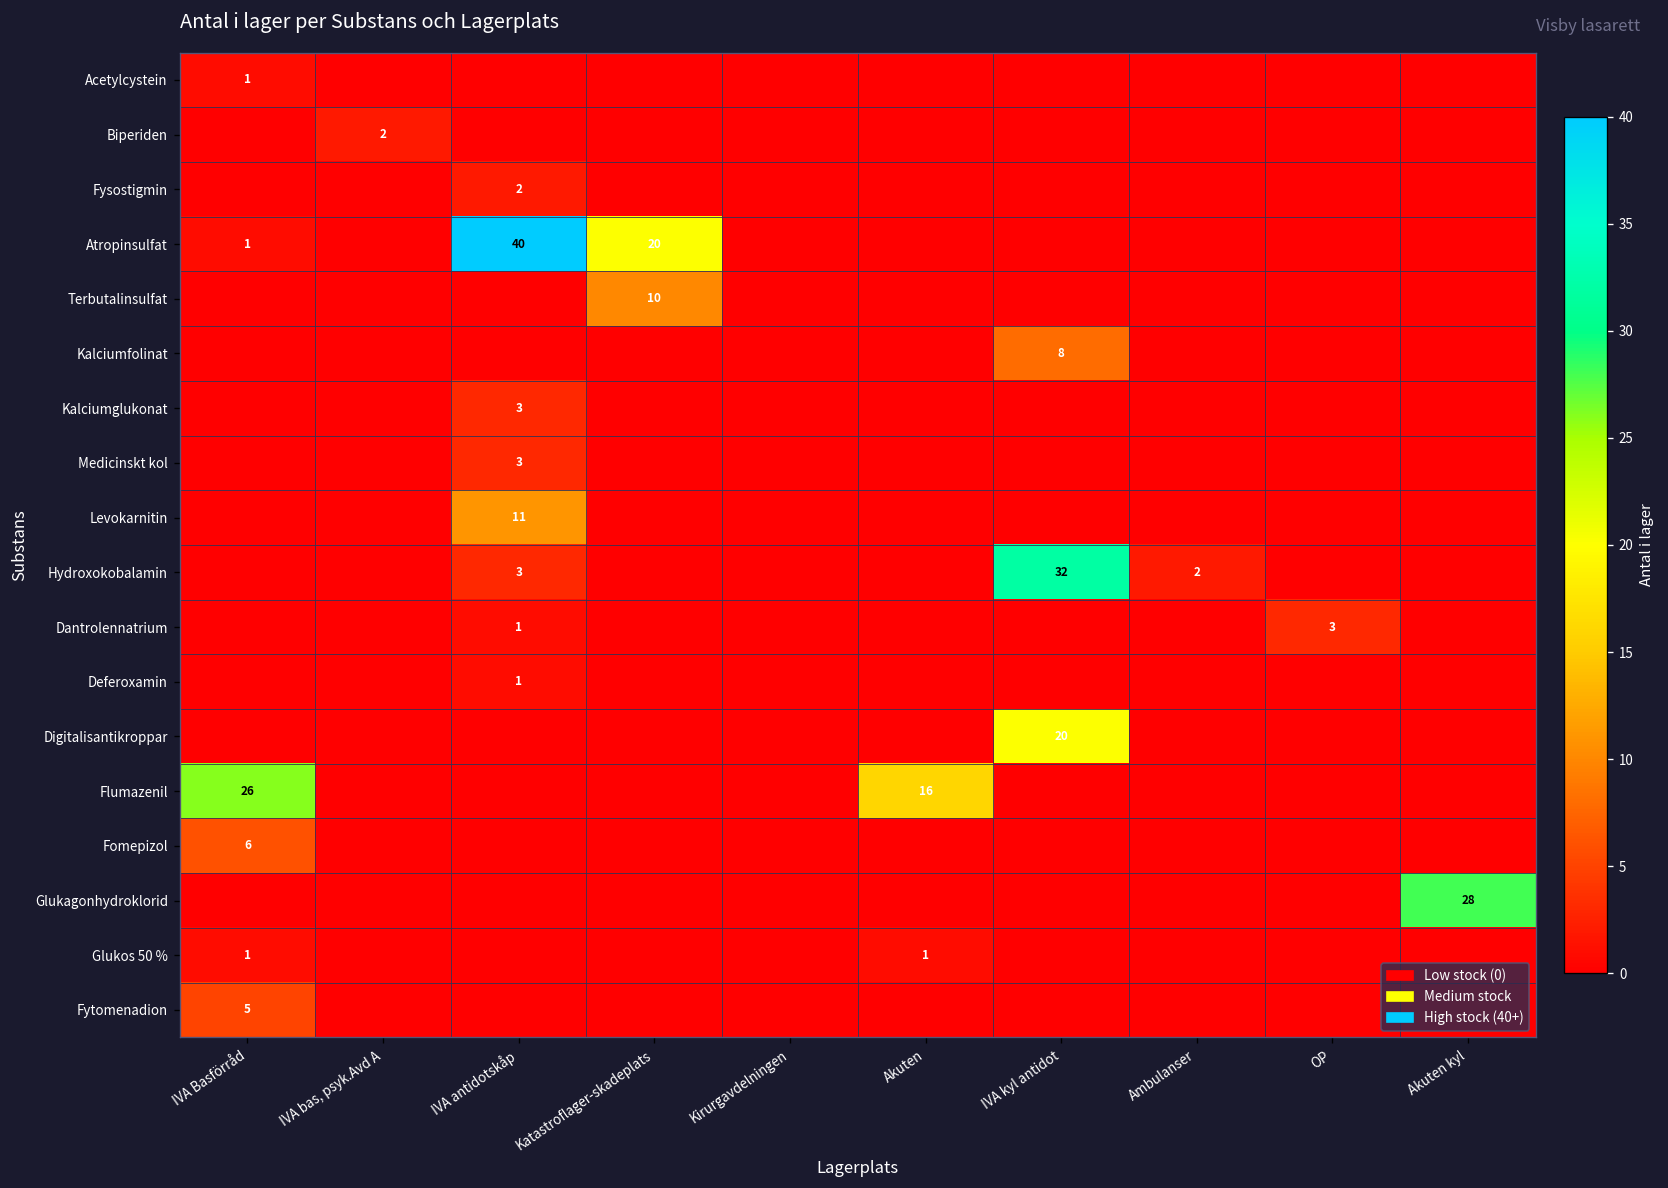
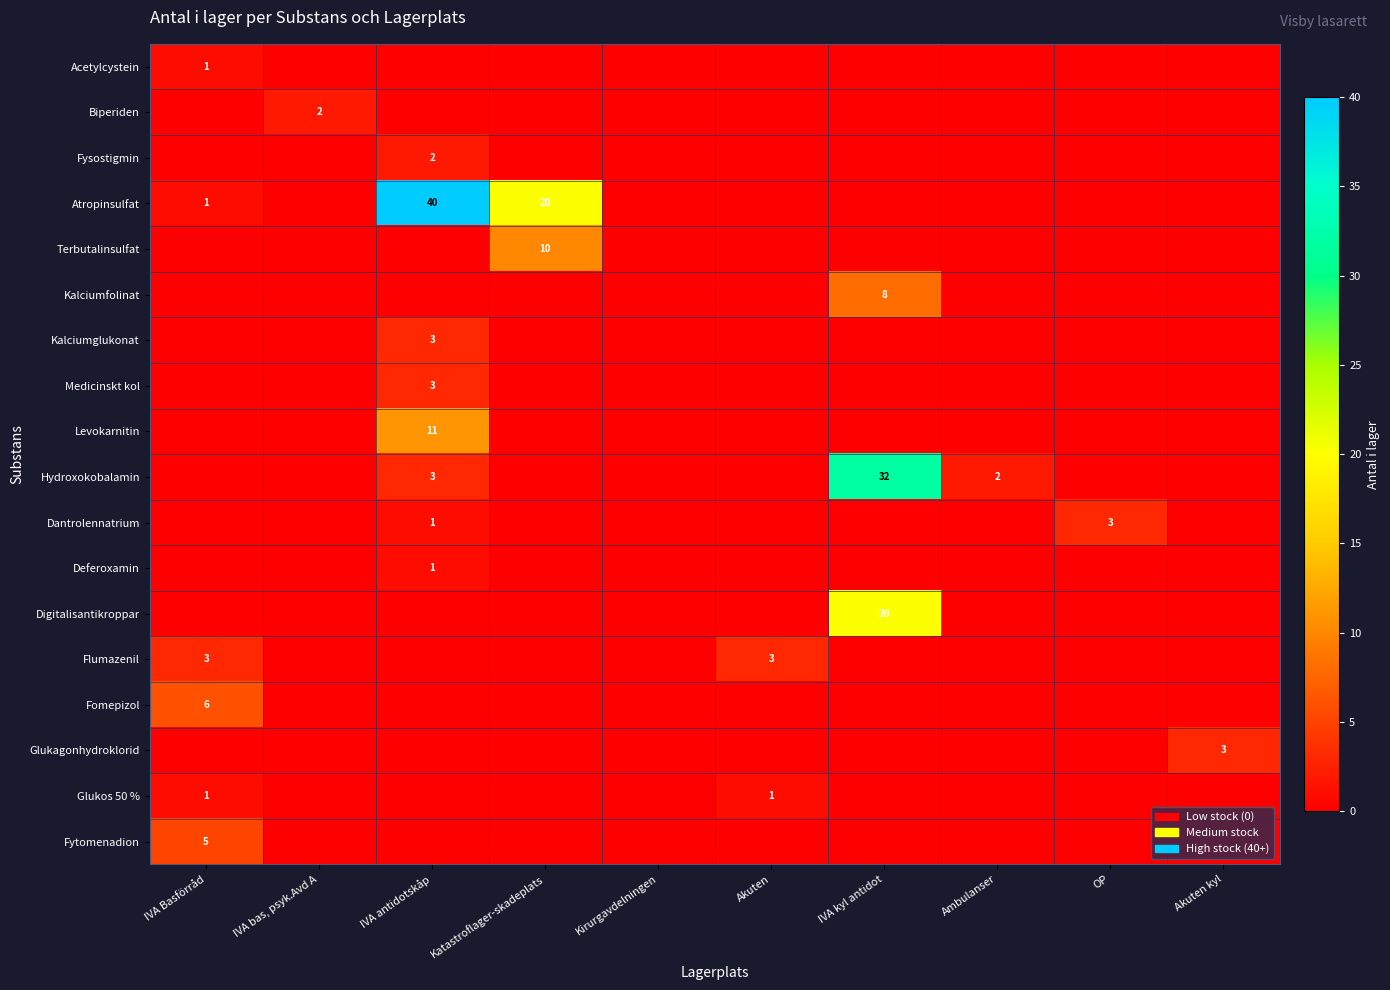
Flumazenil, IVA Basförråd: 26 -> 3
Flumazenil, Akuten: 16 -> 3
Glukagonhydroklorid, Akuten kyl: 28 -> 3
